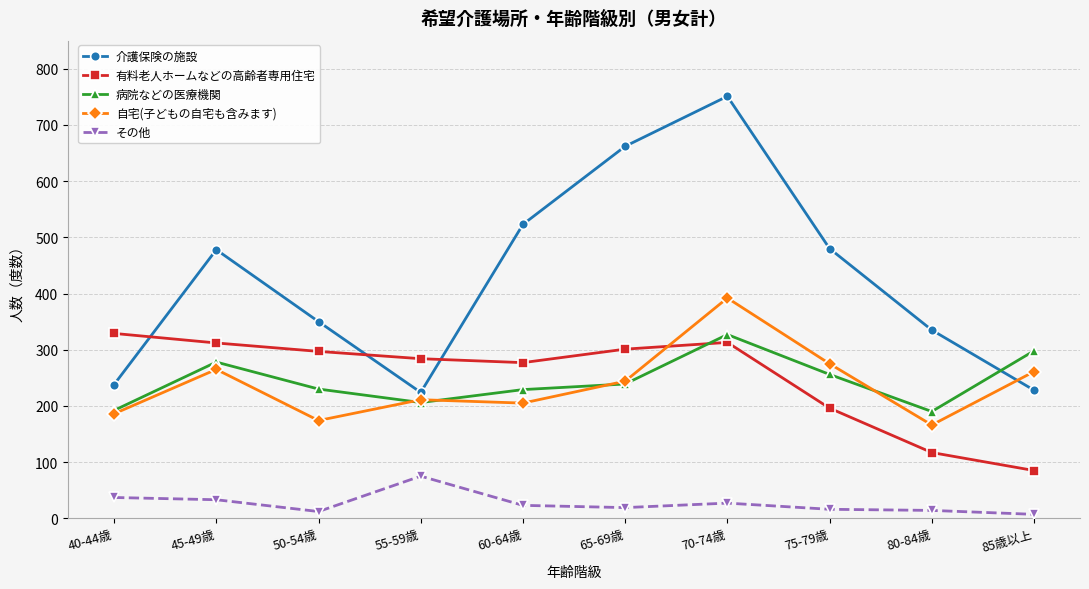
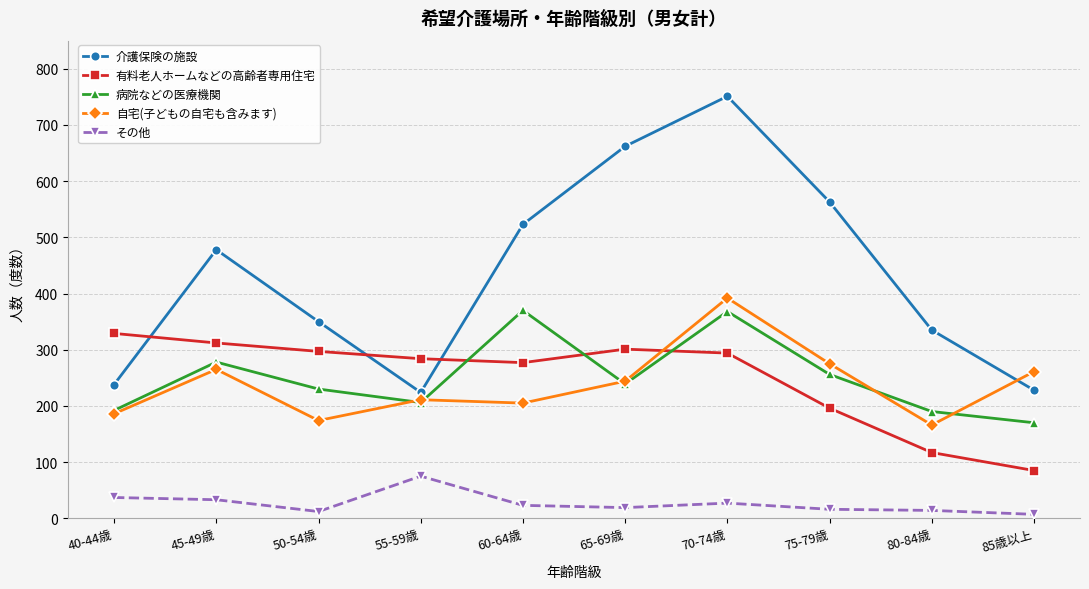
病院などの医療機関, 60-64歳: 230 -> 370
有料老人ホームなどの高齢者専用住宅, 70-74歳: 310 -> 290
病院などの医療機関, 70-74歳: 330 -> 370
介護保険の施設, 75-79歳: 480 -> 560
病院などの医療機関, 85歳以上: 300 -> 170
